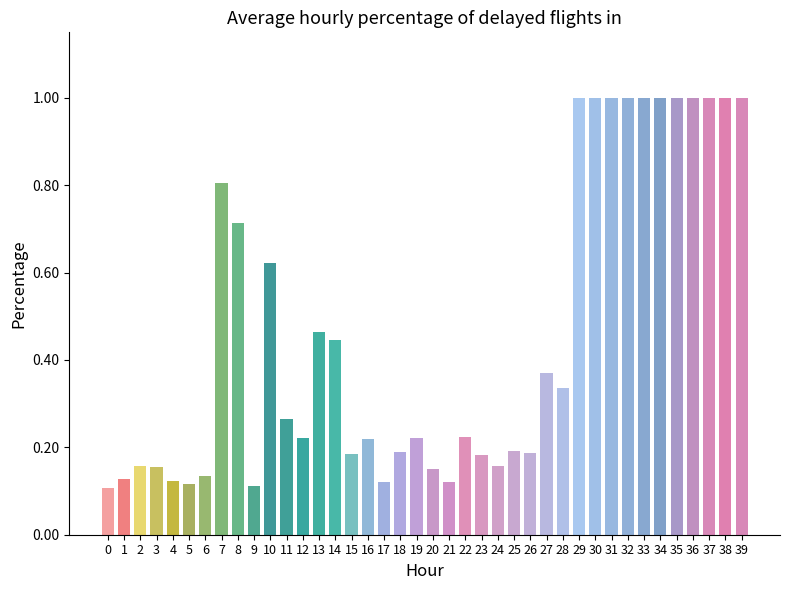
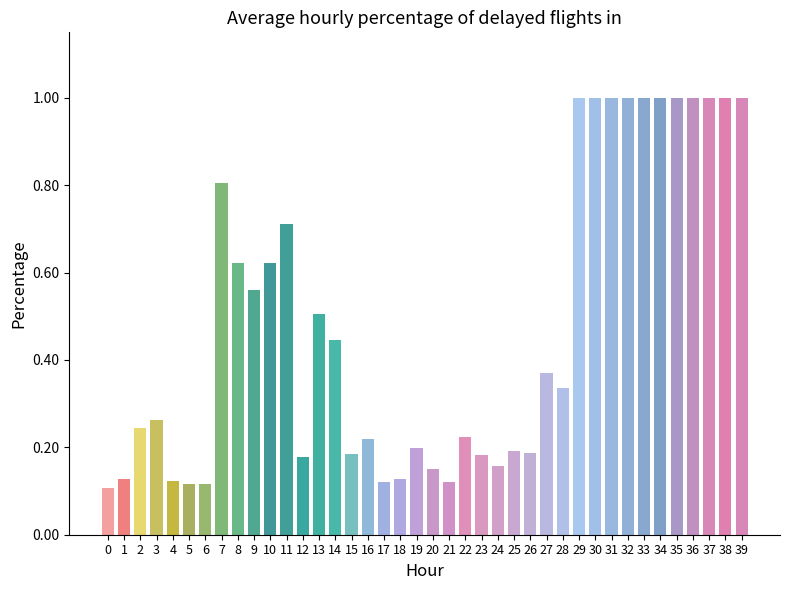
2: 0.16 -> 0.25
3: 0.16 -> 0.26
6: 0.13 -> 0.12
8: 0.71 -> 0.62
9: 0.11 -> 0.56
11: 0.26 -> 0.71
12: 0.22 -> 0.18
13: 0.47 -> 0.50
18: 0.19 -> 0.13
19: 0.22 -> 0.20
